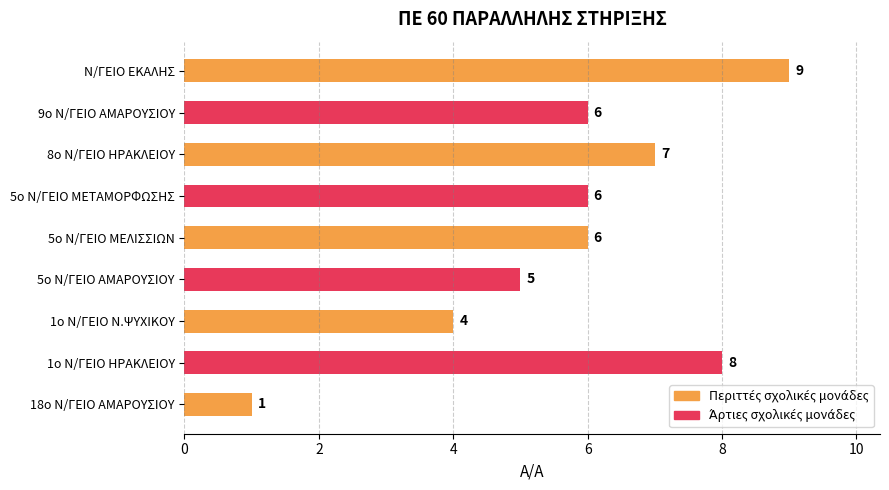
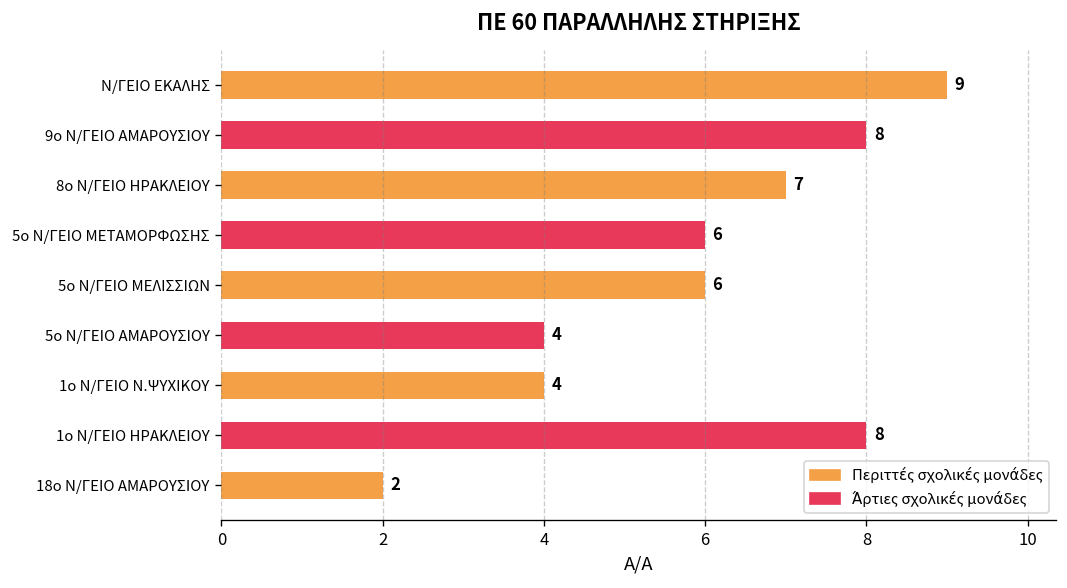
9ο Ν/ΓΕΙΟ ΑΜΑΡΟΥΣΙΟΥ: 6 -> 8
5ο Ν/ΓΕΙΟ ΑΜΑΡΟΥΣΙΟΥ: 5 -> 4
18ο Ν/ΓΕΙΟ ΑΜΑΡΟΥΣΙΟΥ: 1 -> 2
